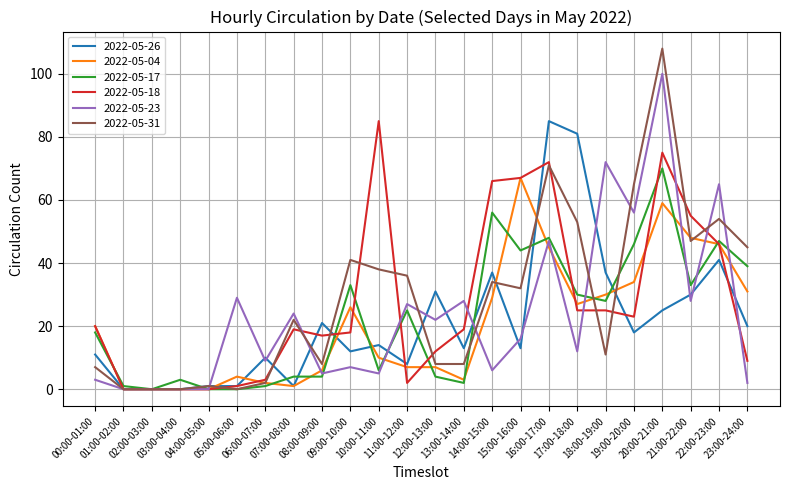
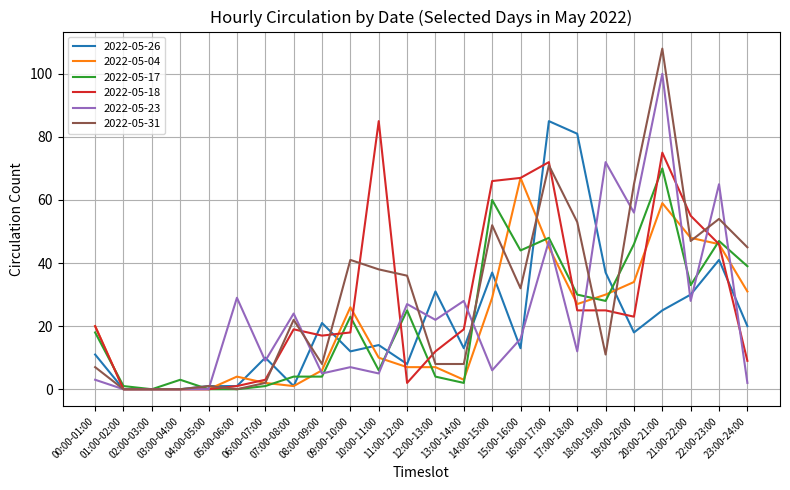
2022-05-17, 09:00-10:00: 33 -> 23
2022-05-17, 14:00-15:00: 56 -> 60
2022-05-31, 14:00-15:00: 34 -> 52
